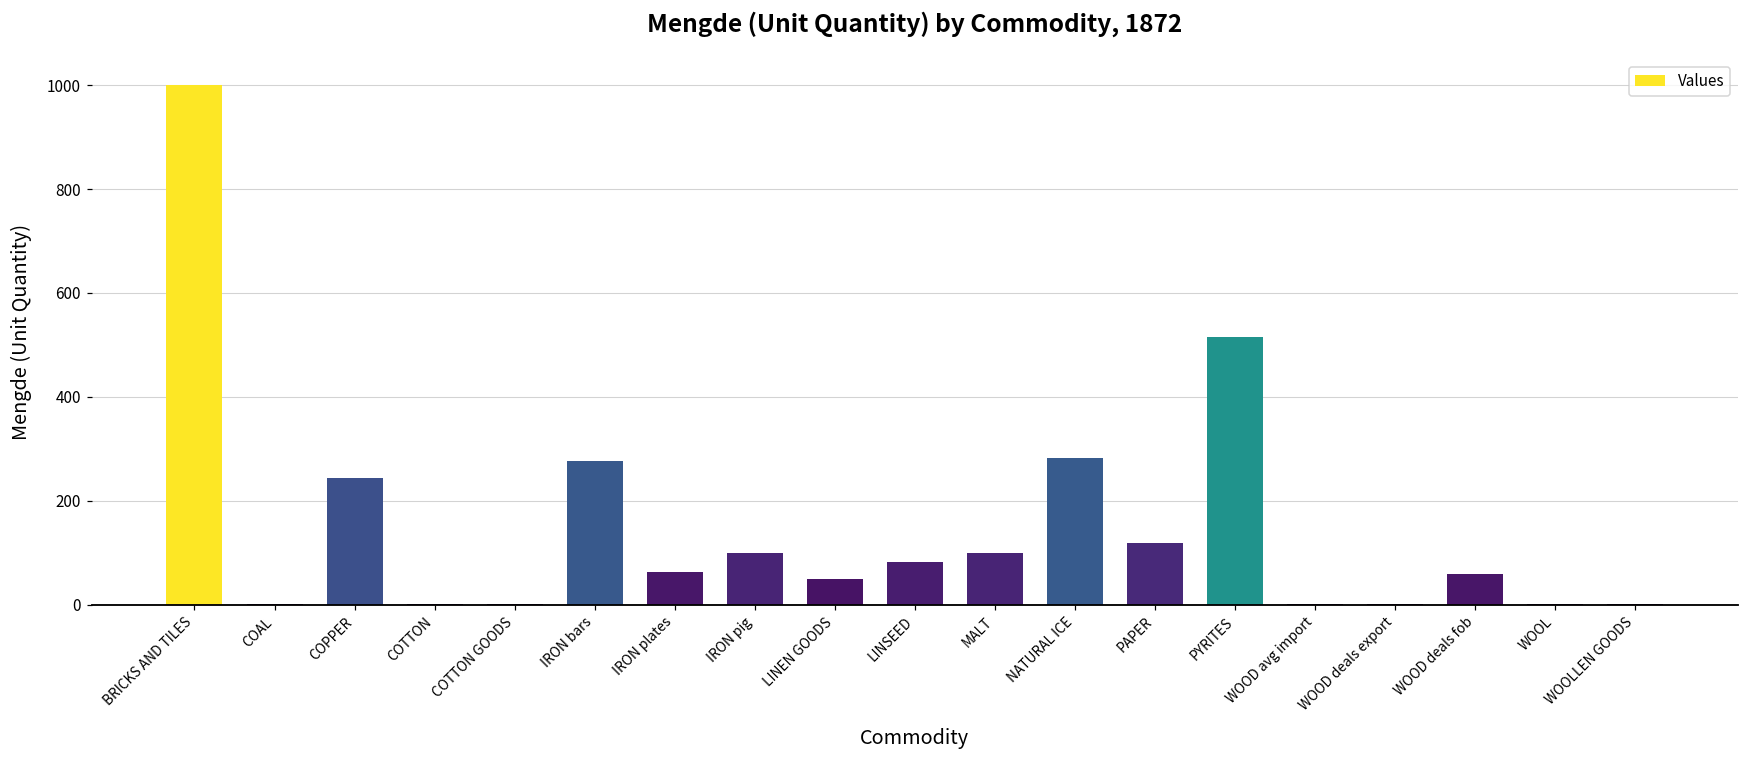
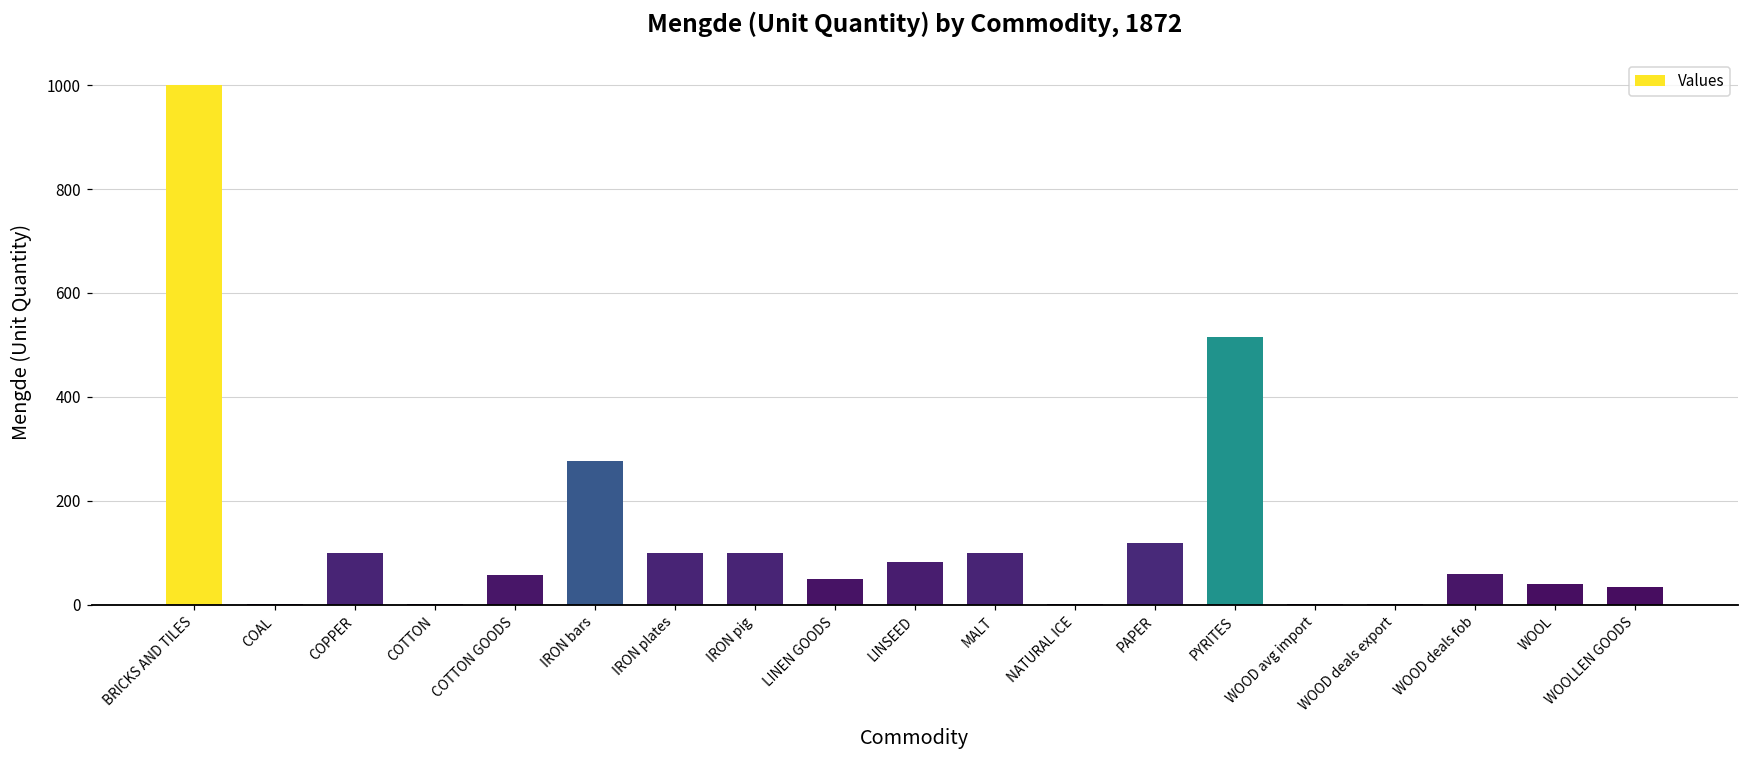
COPPER: 240 -> 100
COTTON GOODS: 0 -> 60
IRON plates: 60 -> 100
NATURAL ICE: 280 -> 0
WOOL: 0 -> 40
WOOLLEN GOODS: 0 -> 30
